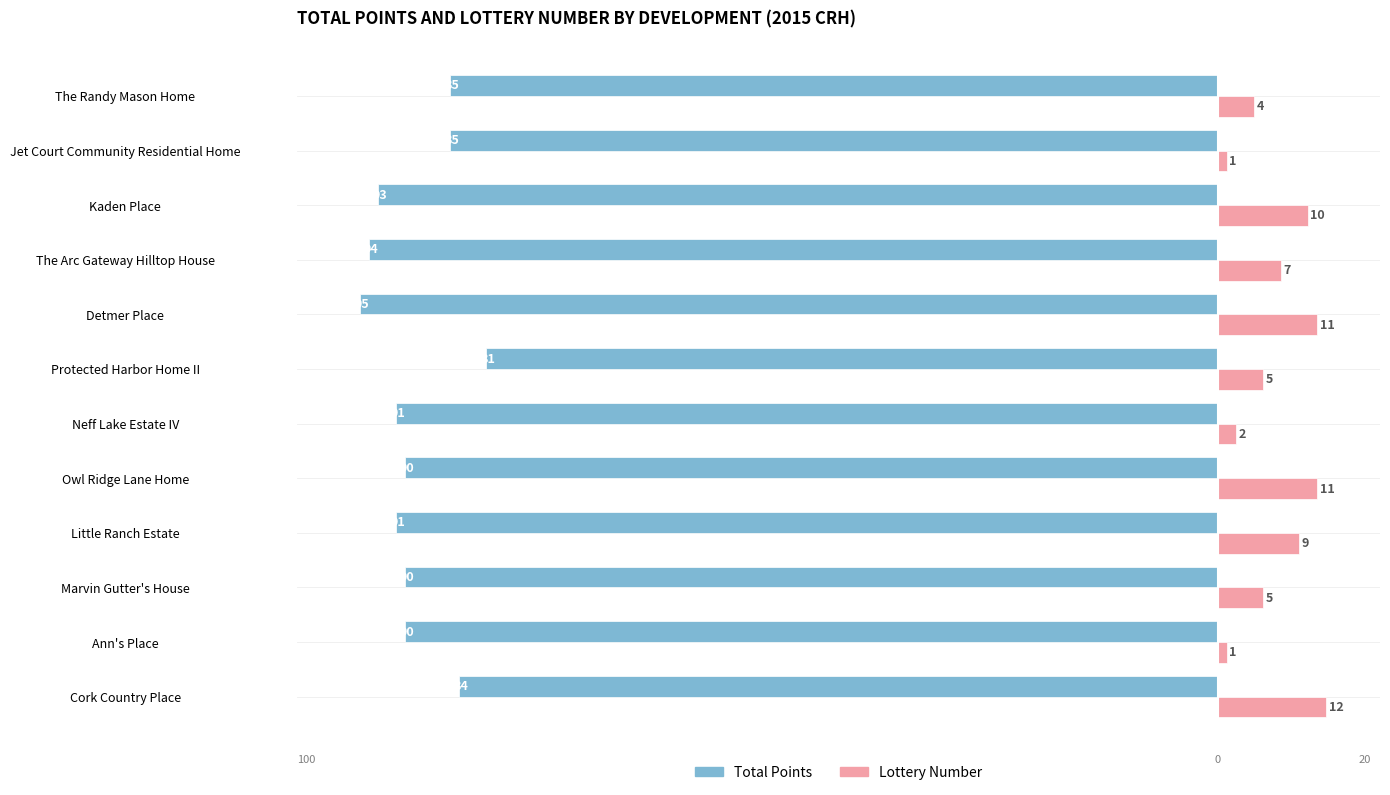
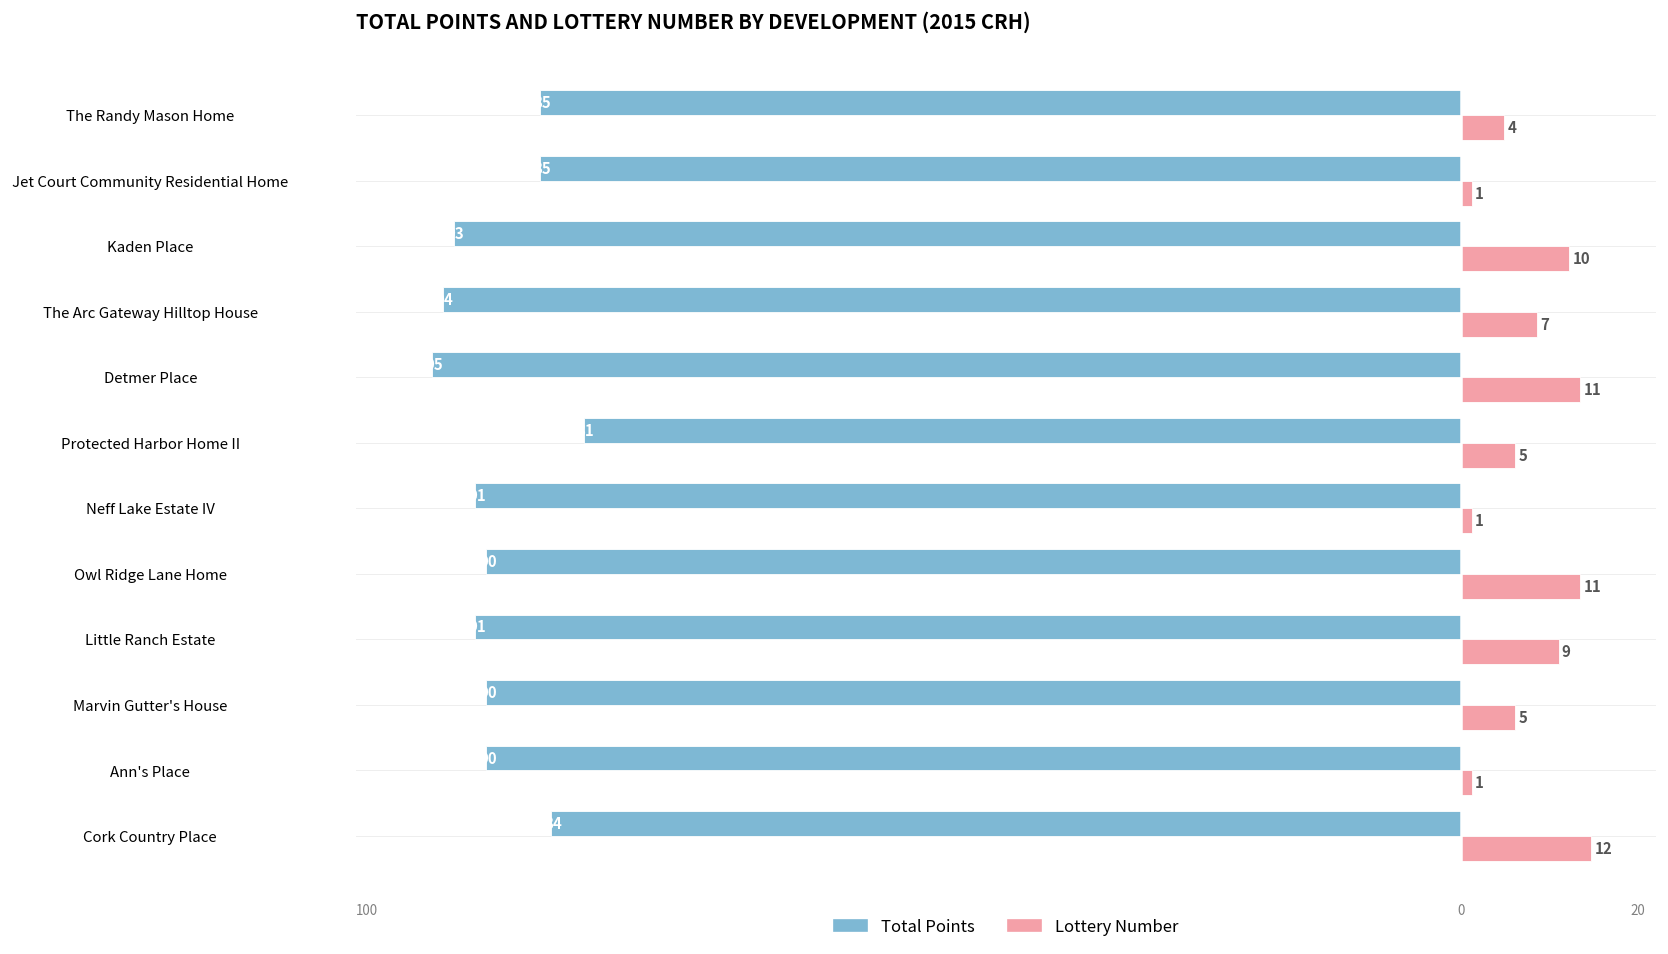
Lottery Number, Neff Lake Estate IV: 2 -> 1
